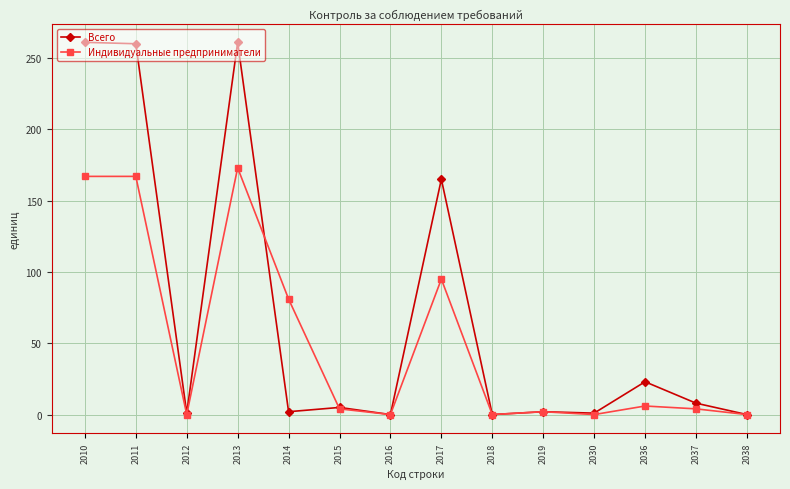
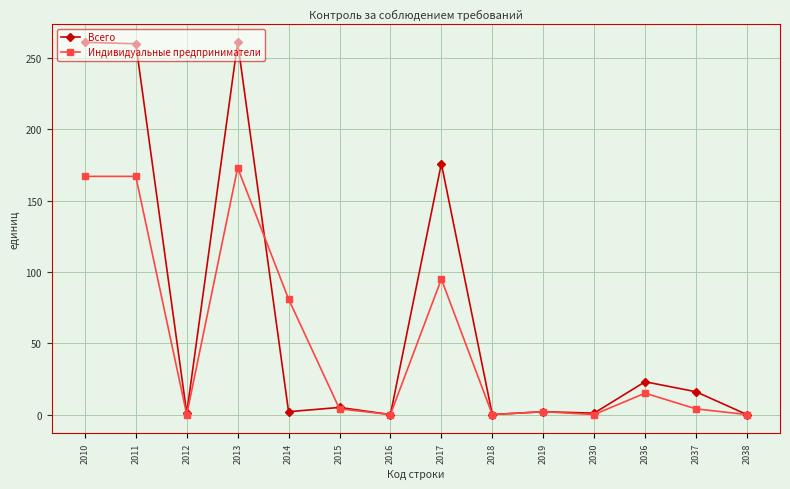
Всего, 2017: 165 -> 176
Индивидуальные предприниматели, 2036: 6 -> 15
Всего, 2037: 8 -> 16
